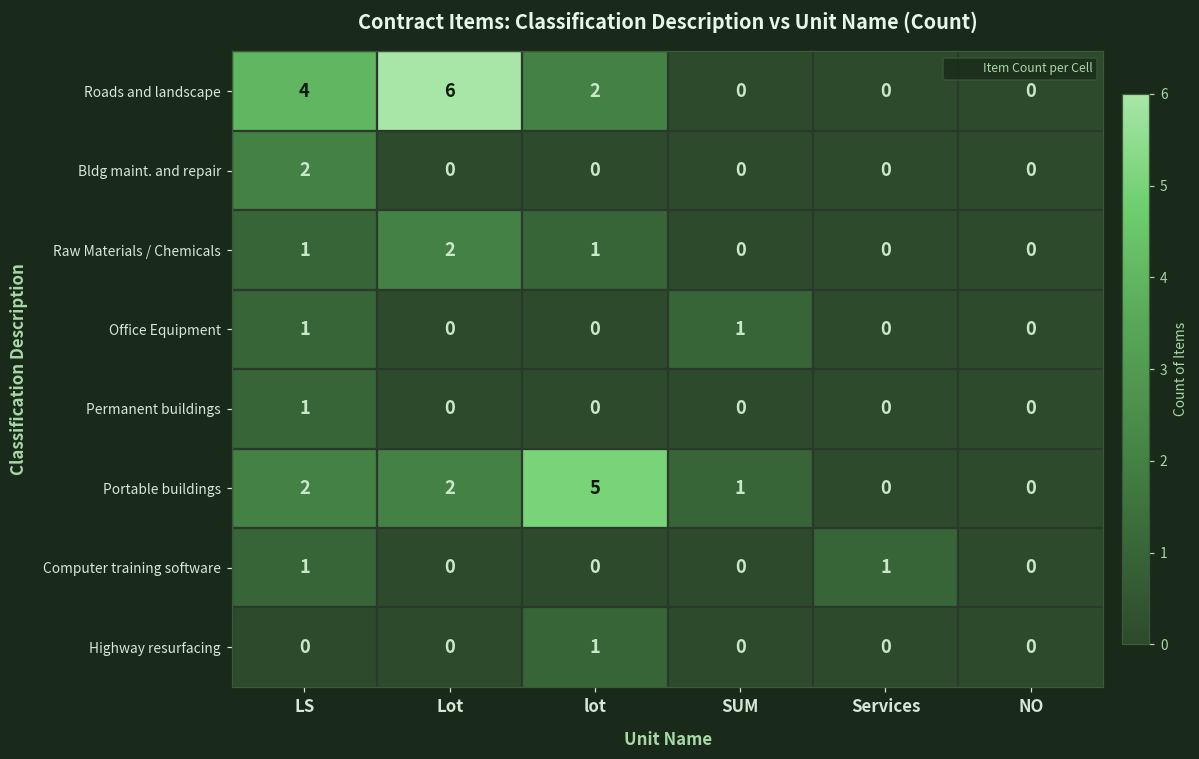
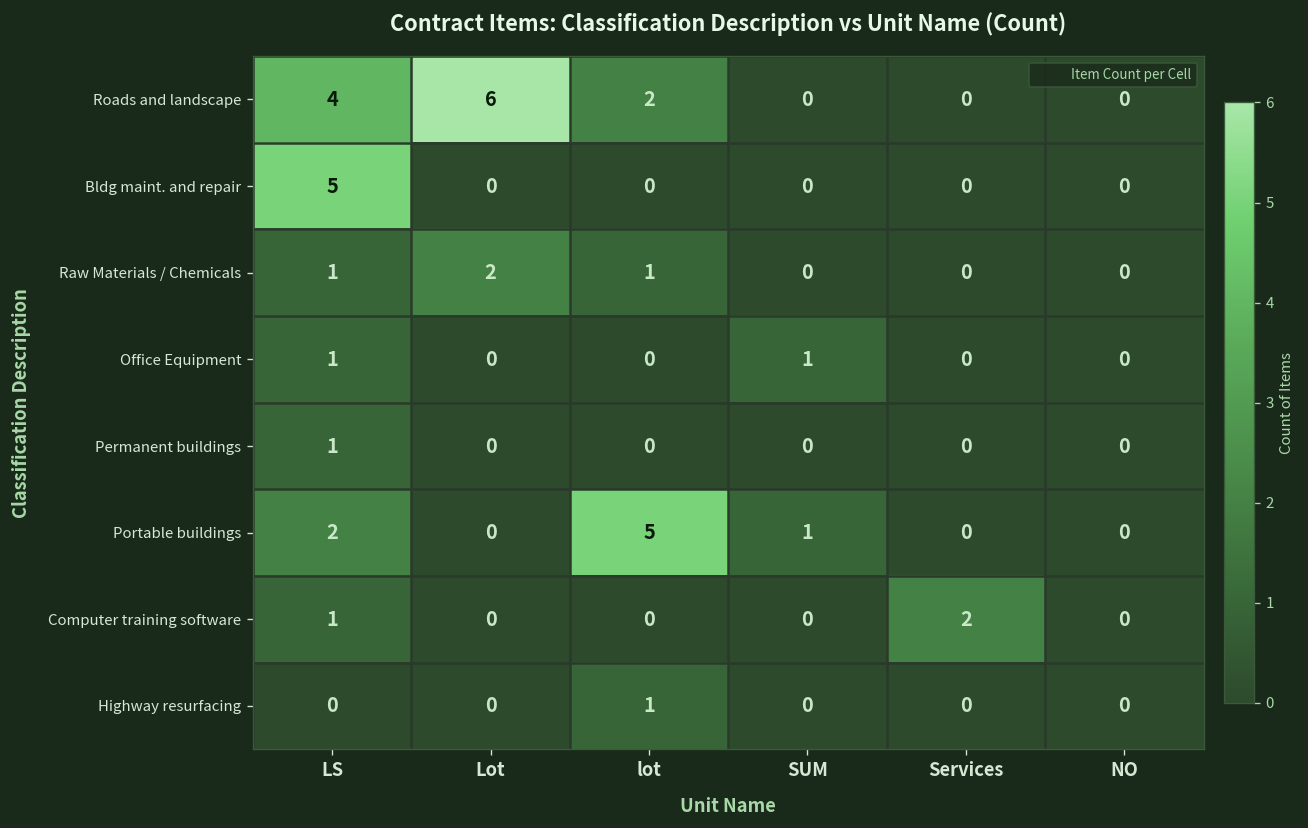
Bldg maint. and repair, LS: 2 -> 5
Portable buildings, Lot: 2 -> 0
Computer training software, Services: 1 -> 2
